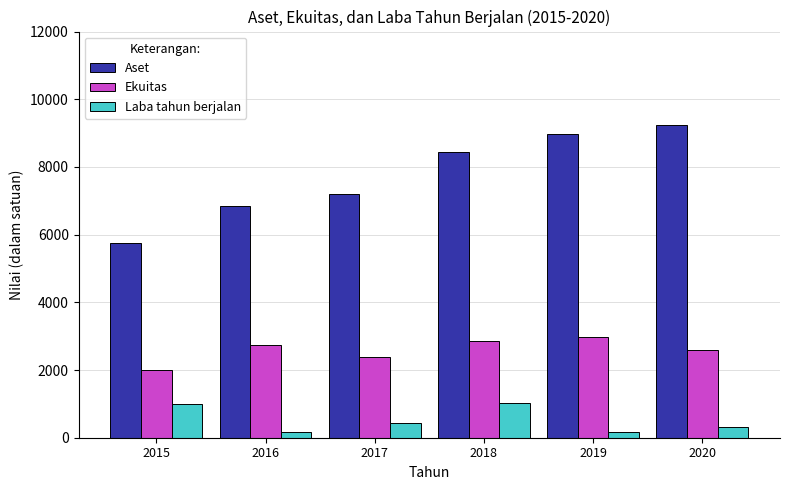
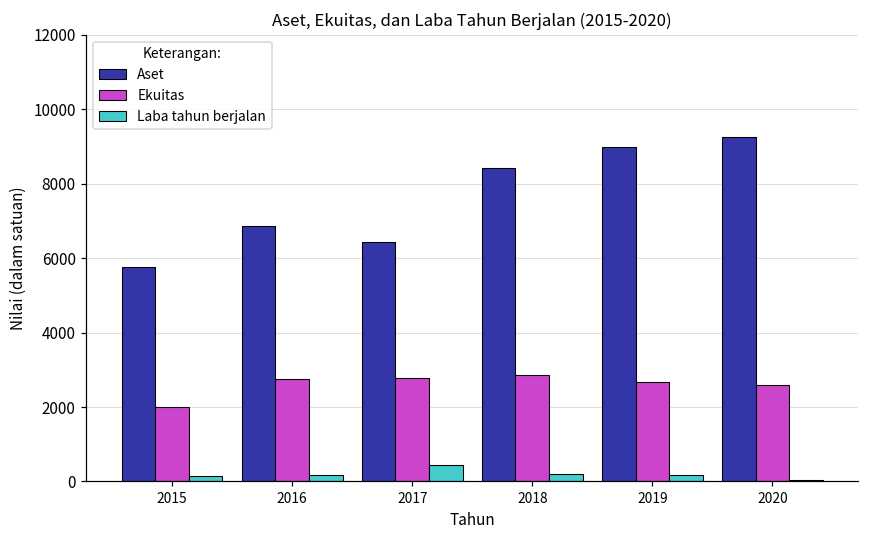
Laba tahun berjalan, 2015: 1000 -> 200
Aset, 2017: 7200 -> 6400
Ekuitas, 2017: 2400 -> 2800
Laba tahun berjalan, 2018: 1000 -> 200
Ekuitas, 2019: 3000 -> 2700
Laba tahun berjalan, 2020: 300 -> 100
